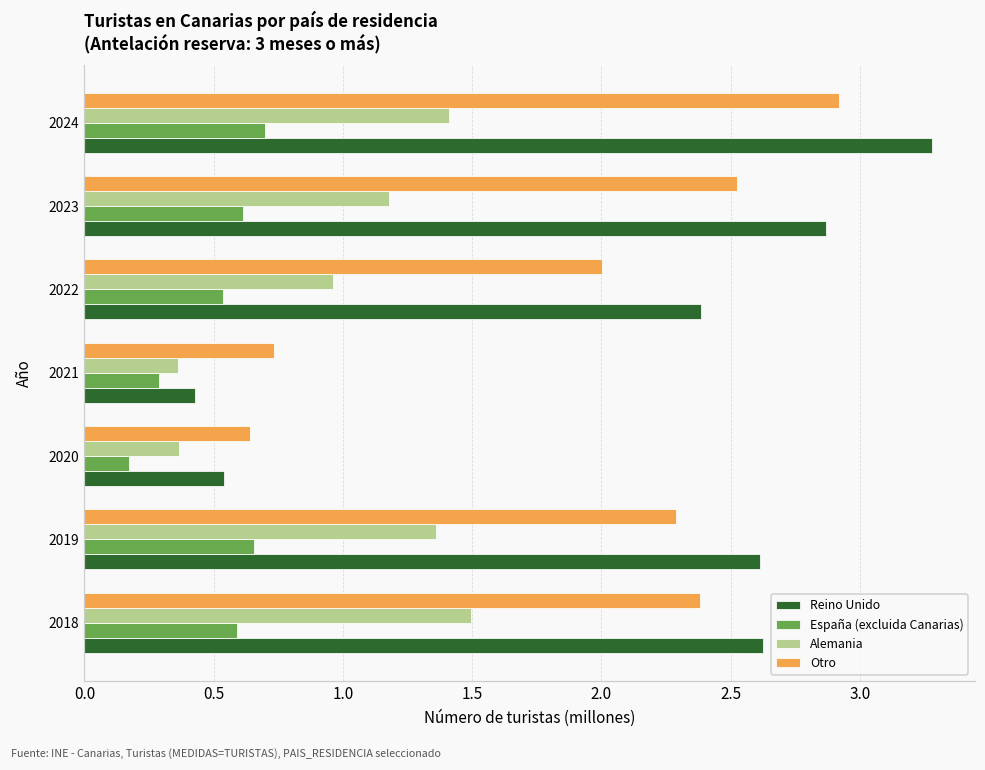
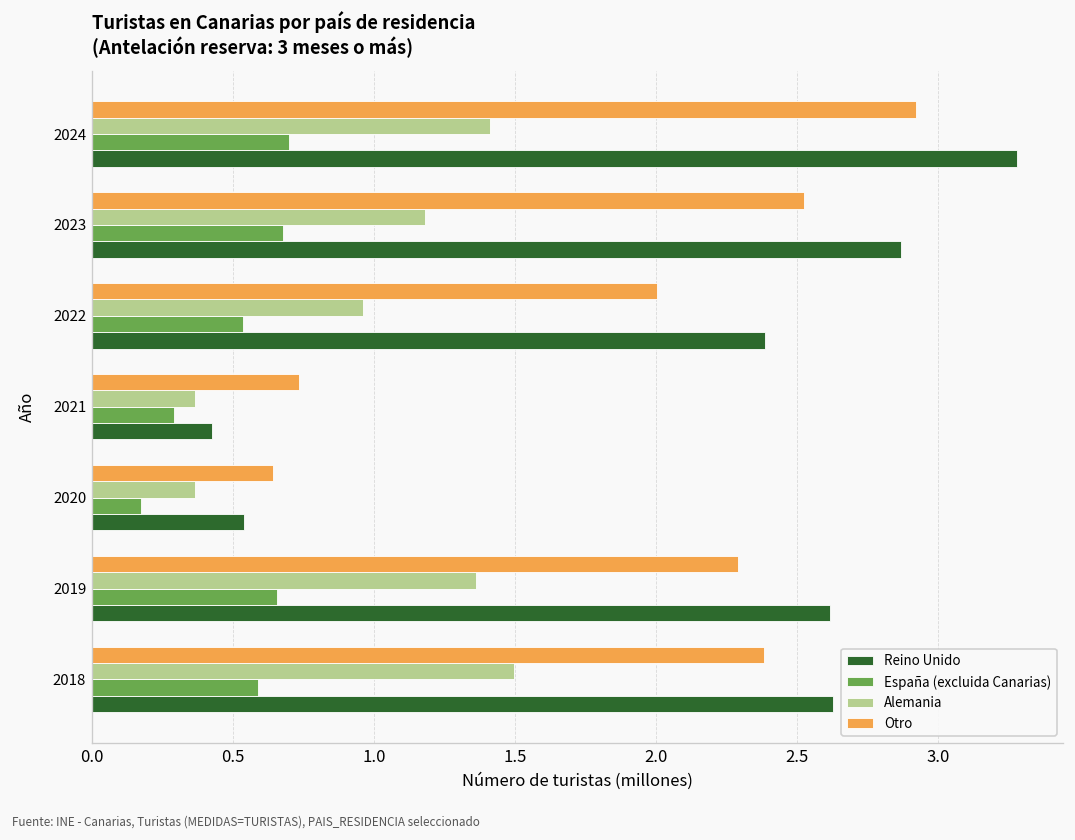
España (excluida Canarias), 2023: 0.61 -> 0.68
